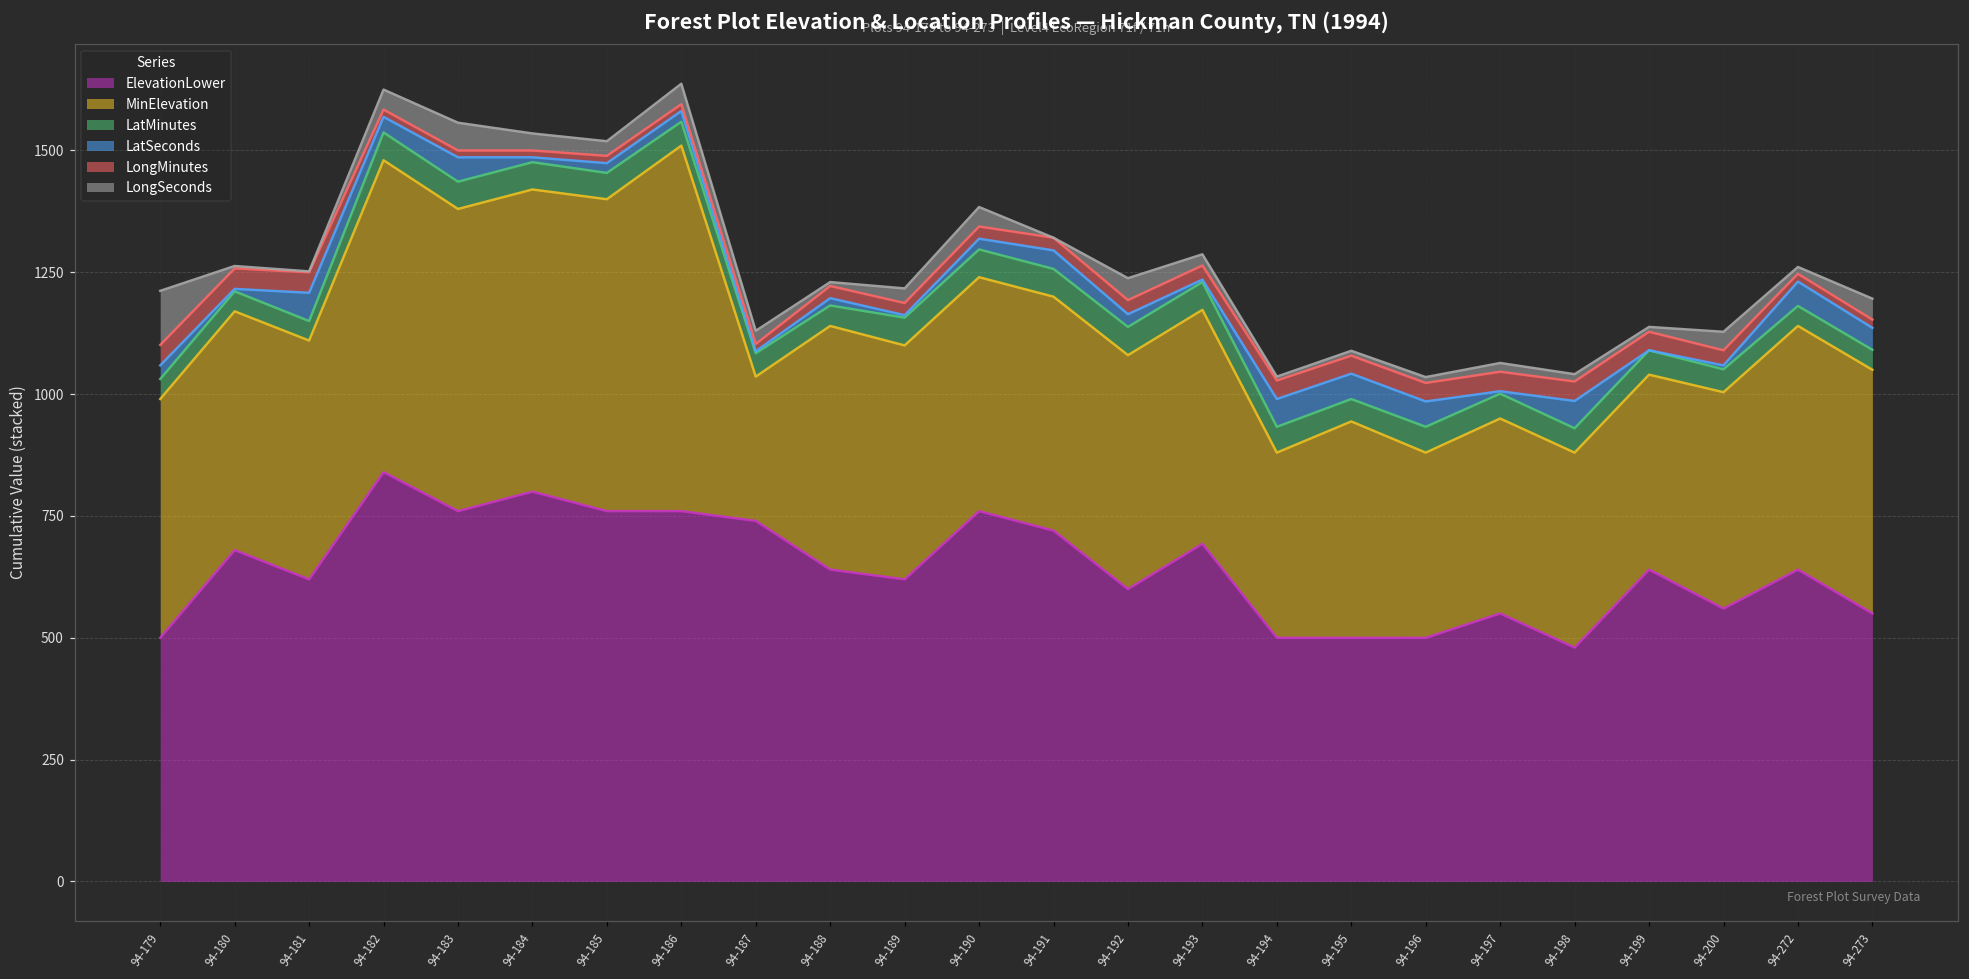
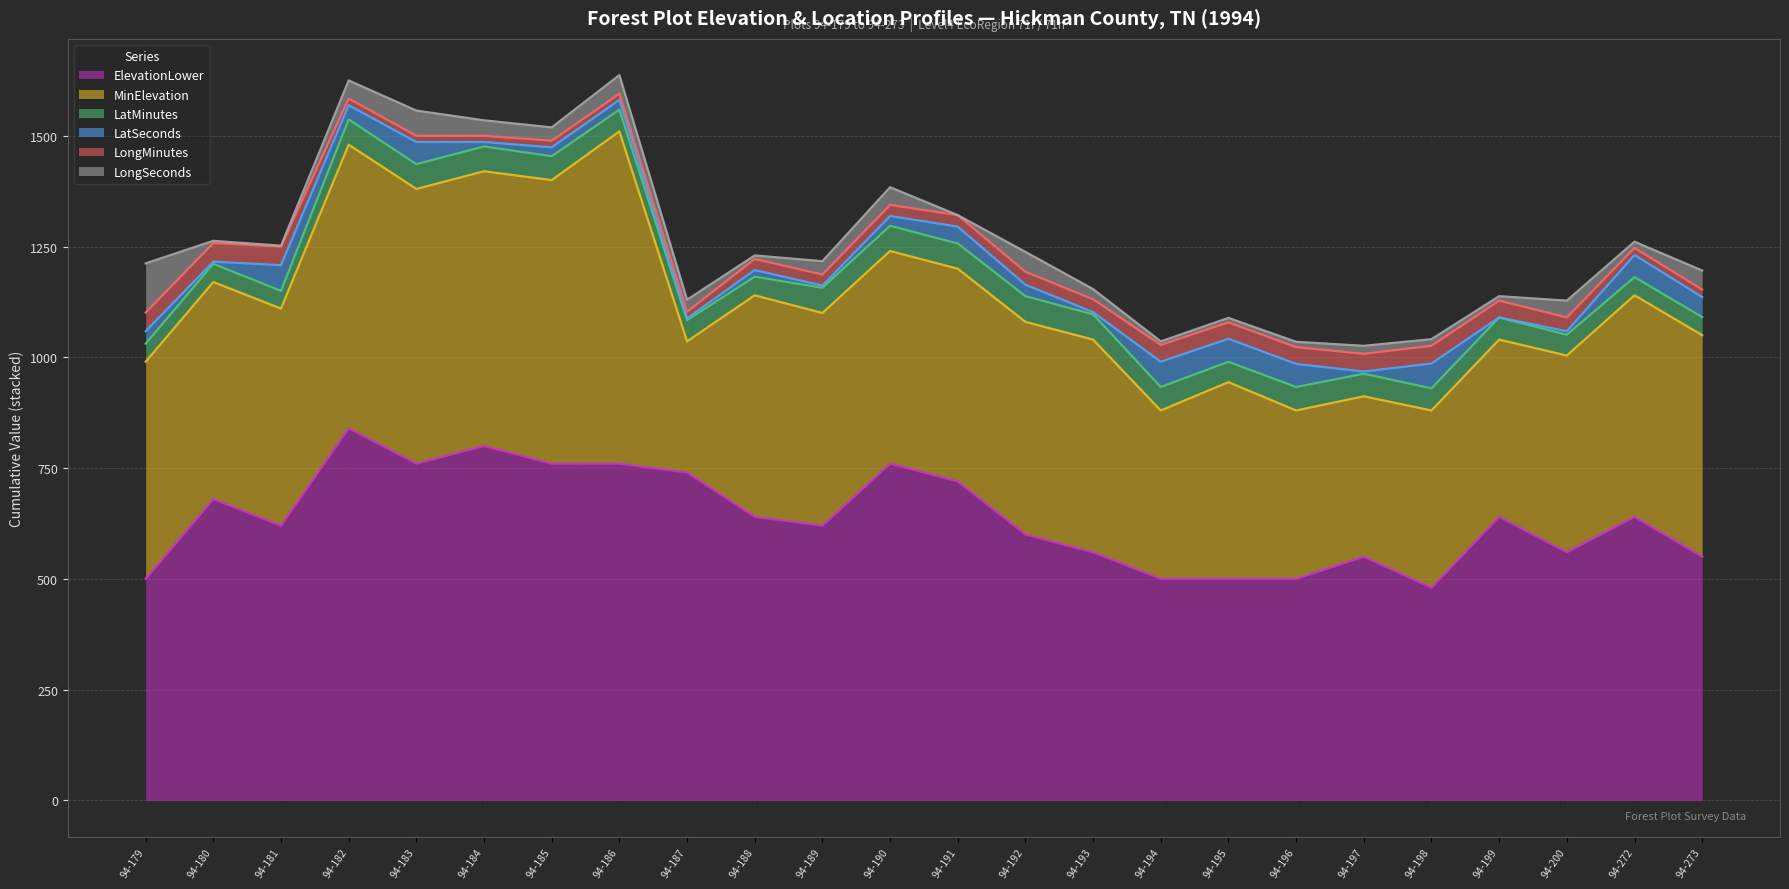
ElevationLower, 94-193: 690 -> 560
MinElevation, 94-197: 400 -> 360
